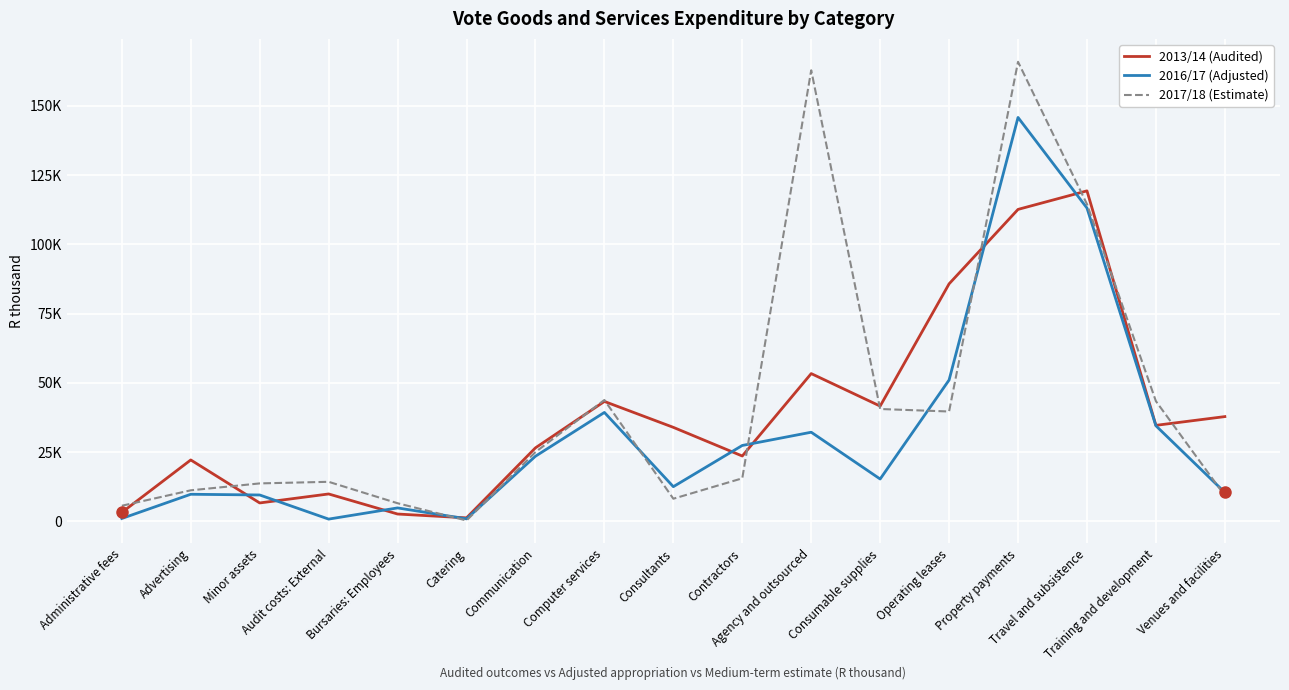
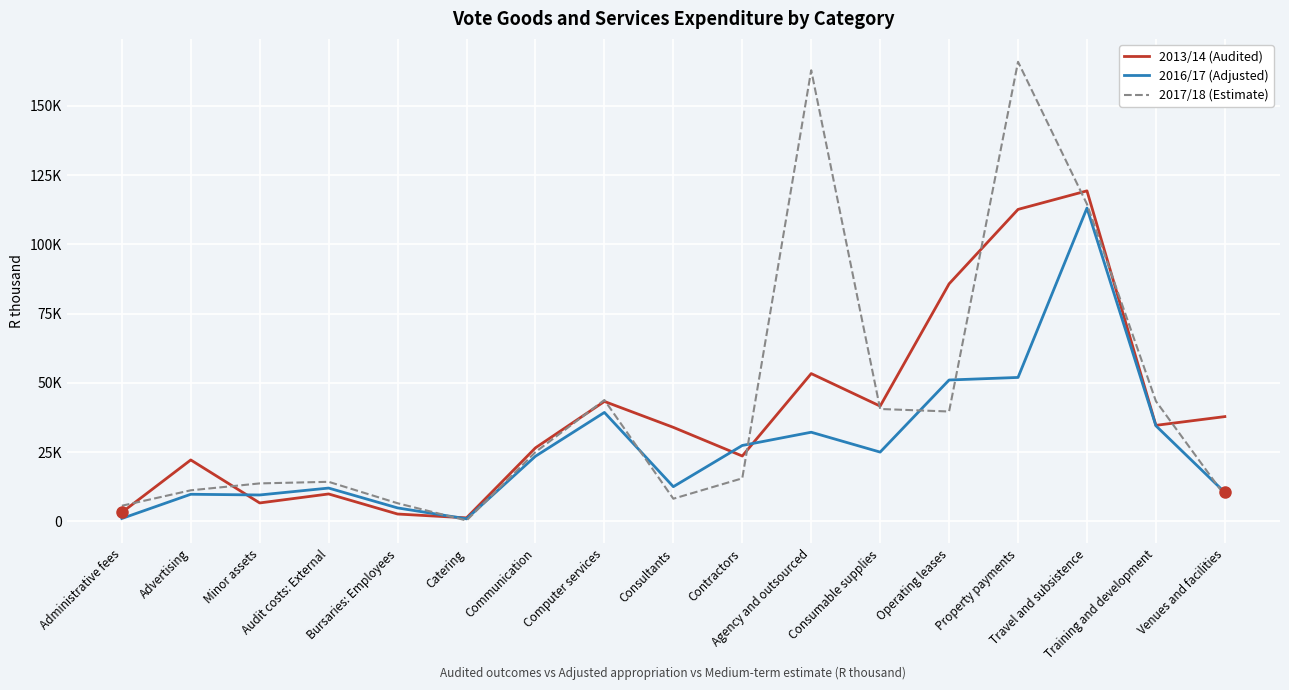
2016/17 (Adjusted), Audit costs: External: 1000 -> 12000
2016/17 (Adjusted), Consumable supplies: 15000 -> 25000
2016/17 (Adjusted), Property payments: 146000 -> 52000
